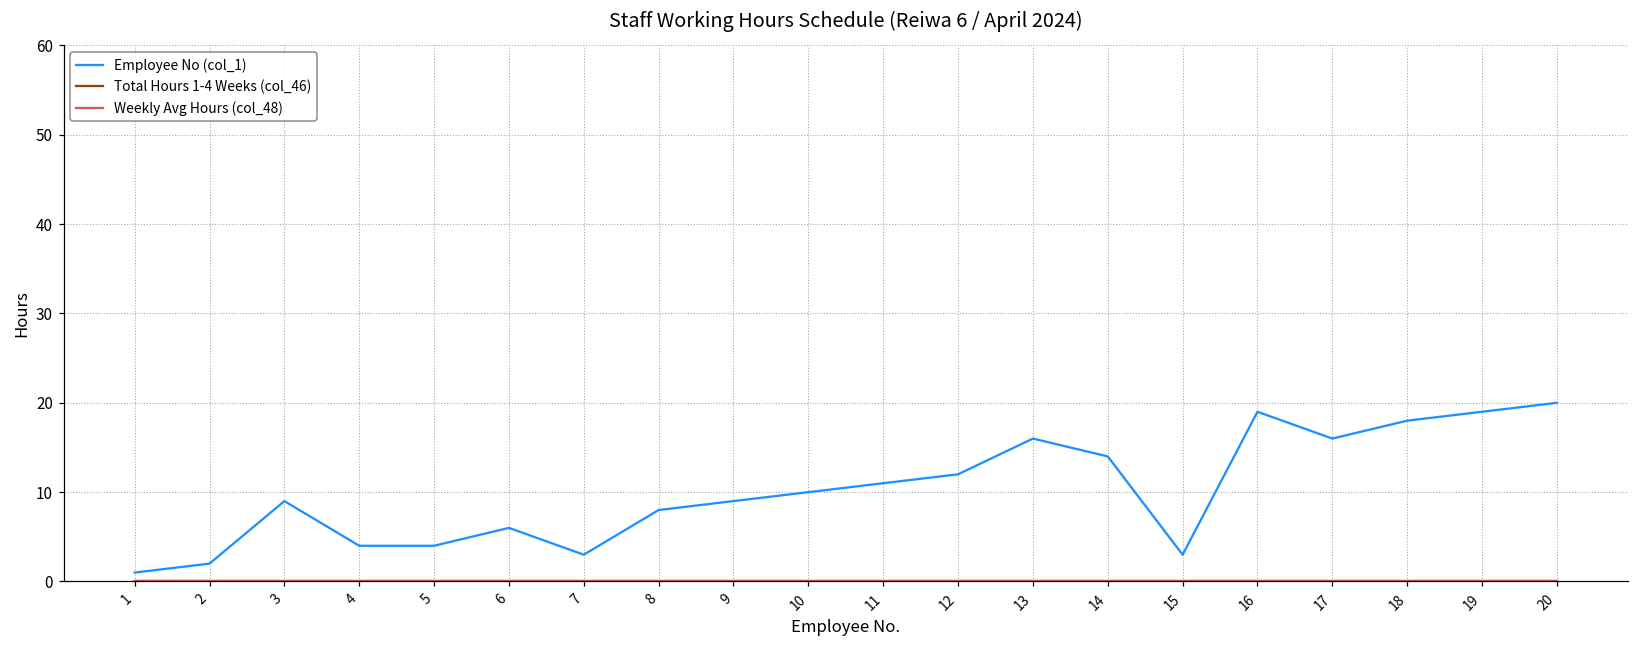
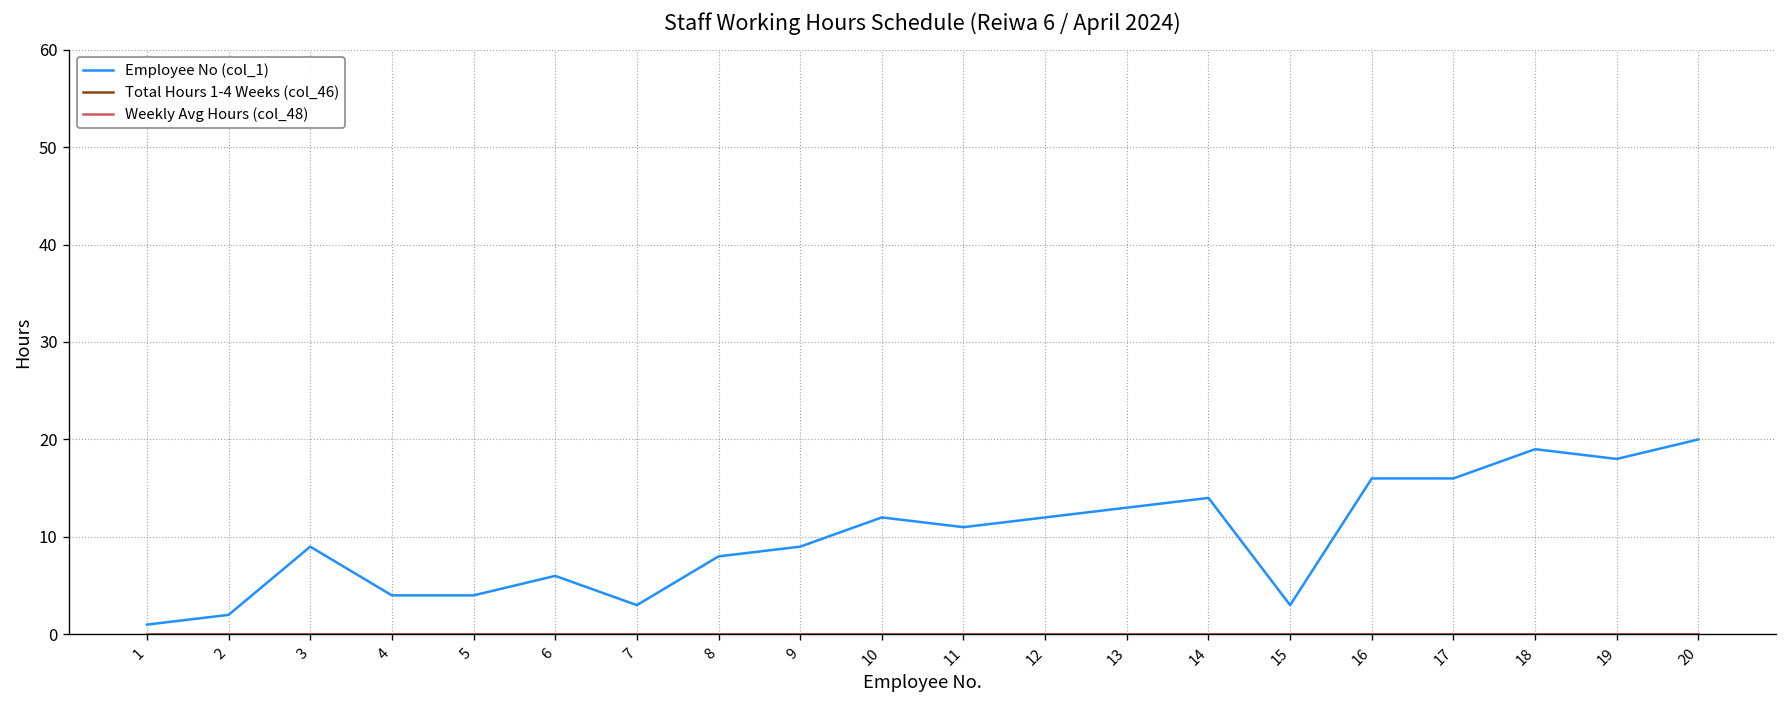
Employee No (col_1), 10: 10 -> 12
Employee No (col_1), 13: 16 -> 13
Employee No (col_1), 16: 19 -> 16
Employee No (col_1), 18: 18 -> 19
Employee No (col_1), 19: 19 -> 18
